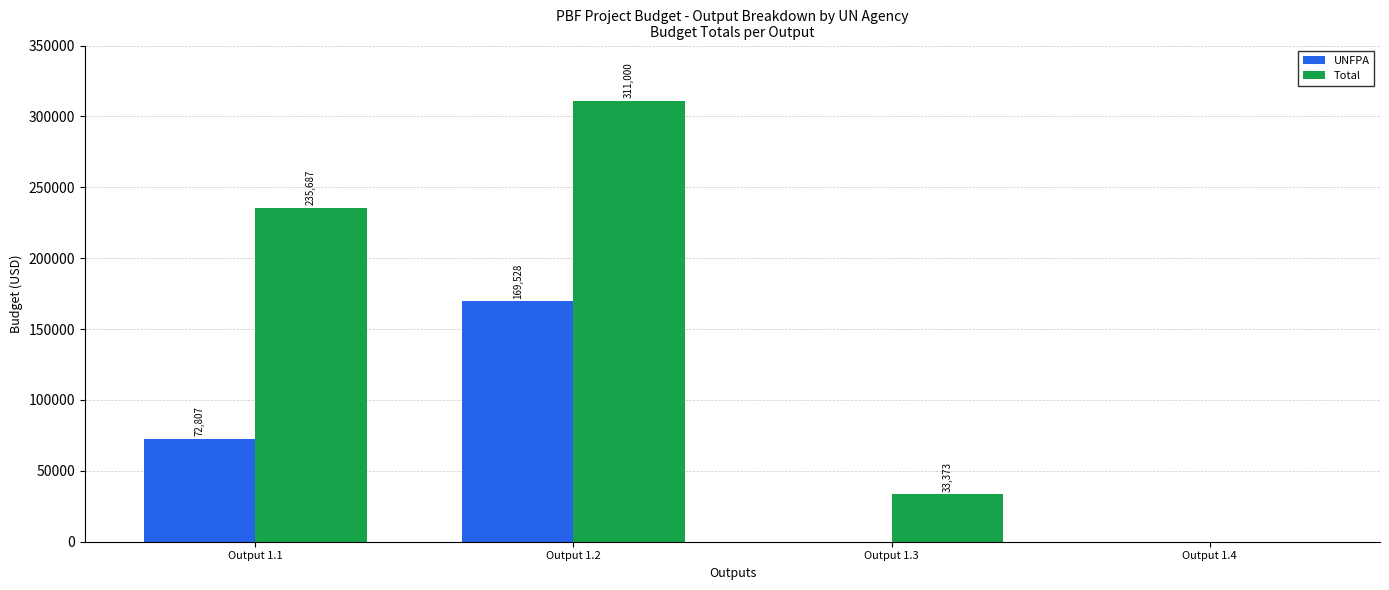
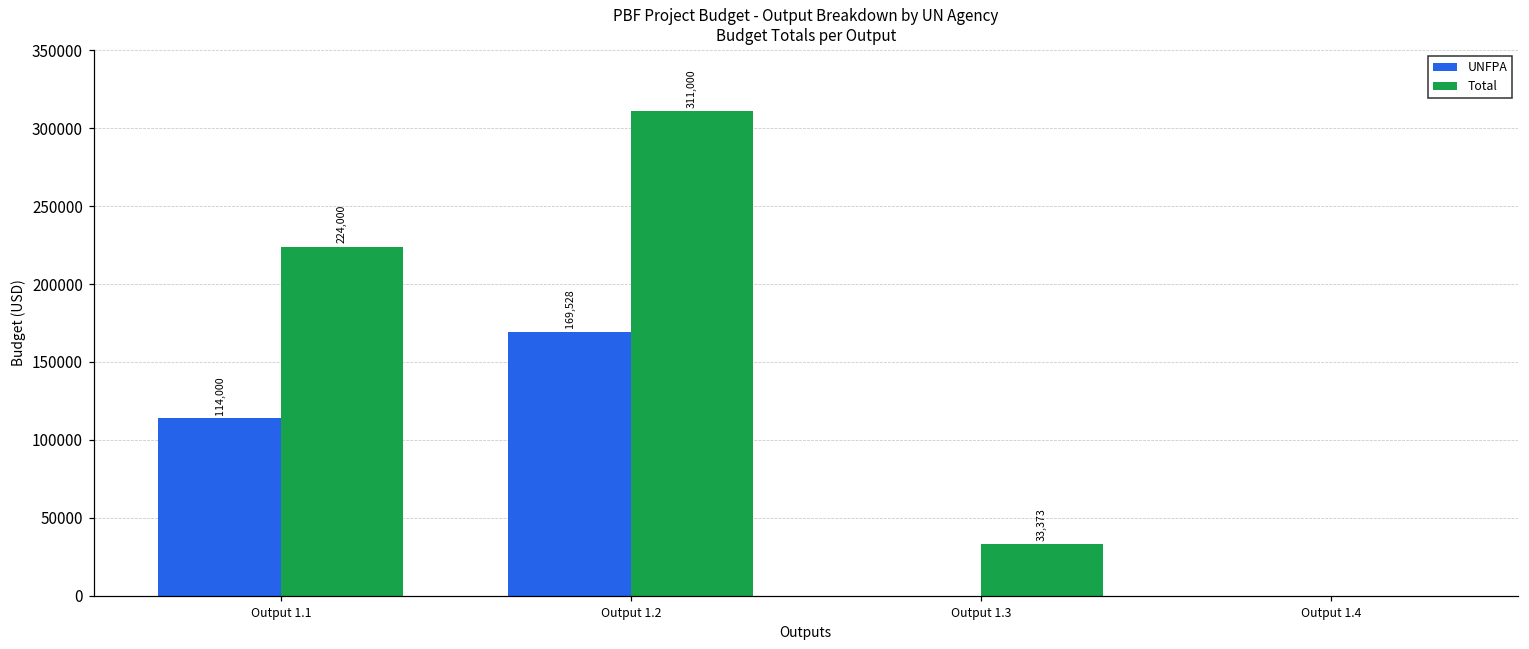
UNFPA, Output 1.1: 72,807 -> 114,000
Total, Output 1.1: 235,687 -> 224,000
